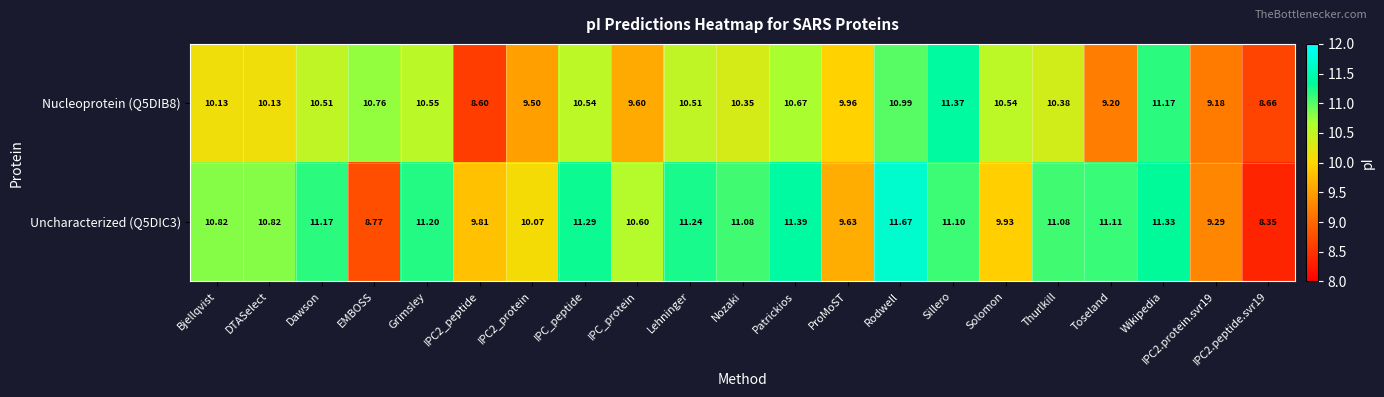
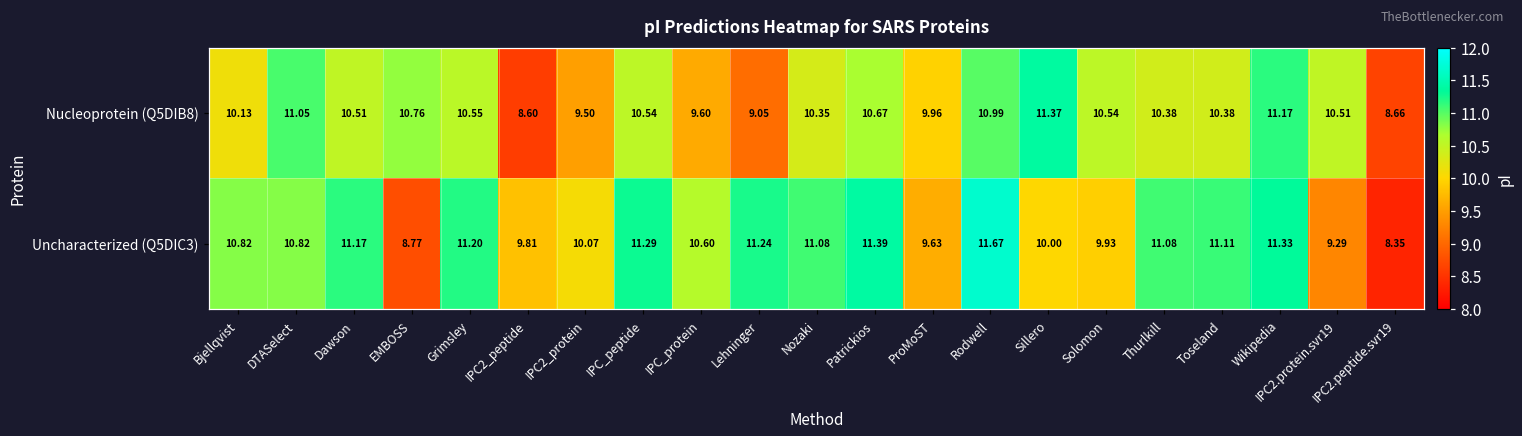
Nucleoprotein (Q5DIB8), DTASelect: 10.13 -> 11.05
Nucleoprotein (Q5DIB8), Lehninger: 10.51 -> 9.05
Nucleoprotein (Q5DIB8), Toseland: 9.20 -> 10.38
Nucleoprotein (Q5DIB8), IPC2.protein.svr19: 9.18 -> 10.51
Uncharacterized (Q5DIC3), Sillero: 11.10 -> 10.00
